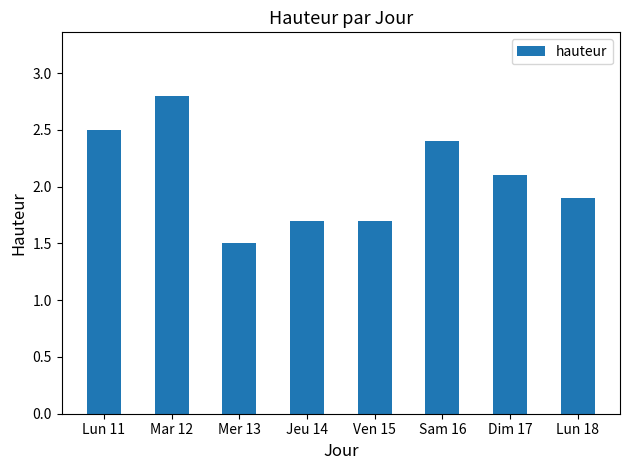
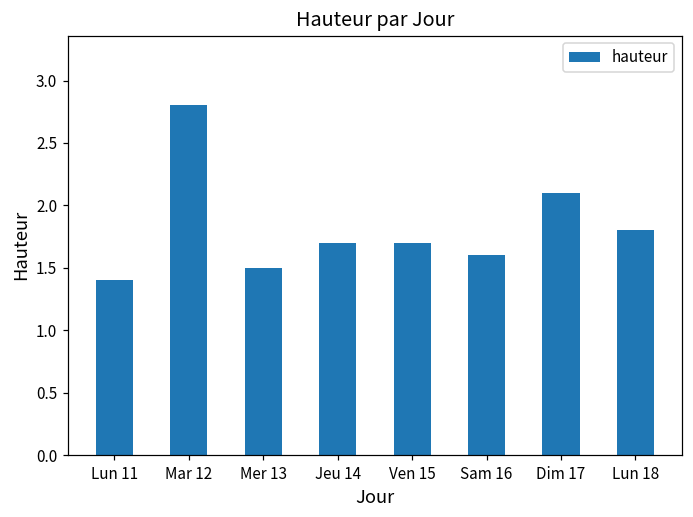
Lun 11: 2.5 -> 1.4
Sam 16: 2.4 -> 1.6
Lun 18: 1.9 -> 1.8
